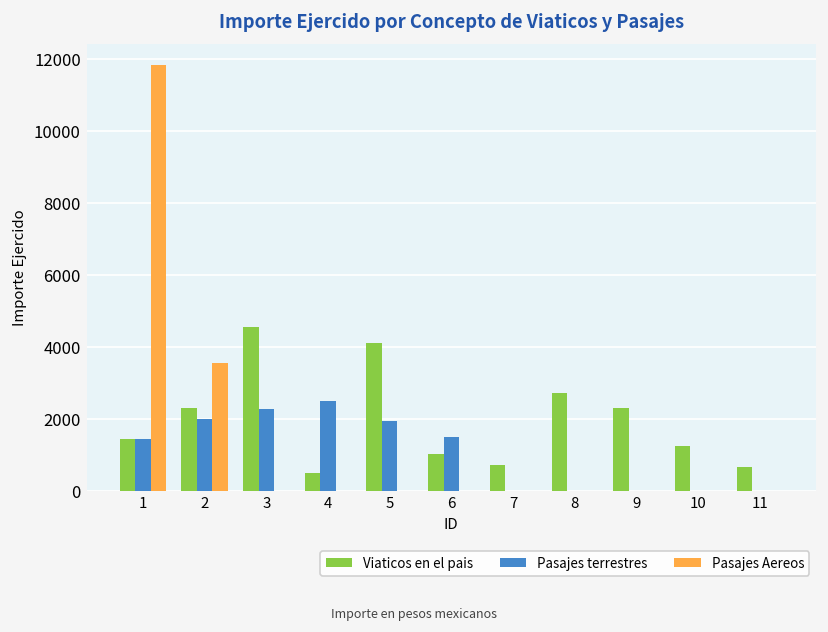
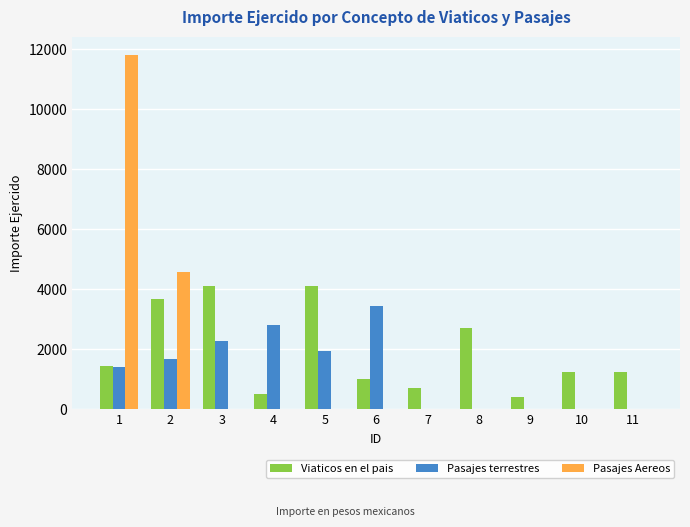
Viaticos en el pais, 2: 2300 -> 3700
Pasajes terrestres, 2: 2000 -> 1700
Pasajes Aereos, 2: 3600 -> 4600
Viaticos en el pais, 3: 4600 -> 4100
Pasajes terrestres, 4: 2500 -> 2800
Pasajes terrestres, 6: 1500 -> 3400
Viaticos en el pais, 9: 2300 -> 400
Viaticos en el pais, 11: 700 -> 1300
